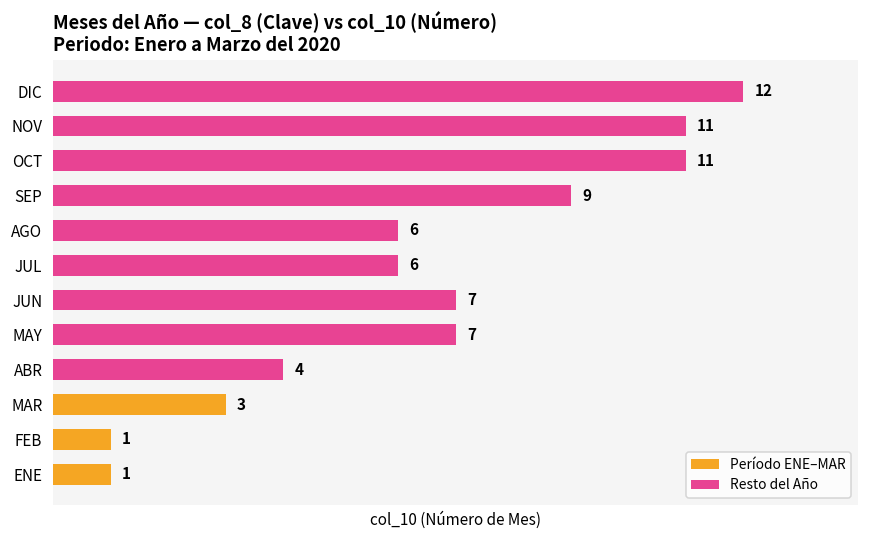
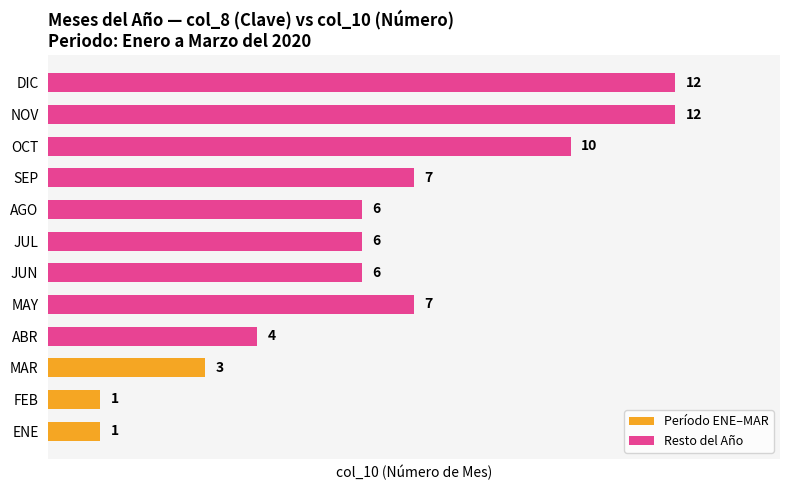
NOV: 11 -> 12
OCT: 11 -> 10
SEP: 9 -> 7
JUN: 7 -> 6
